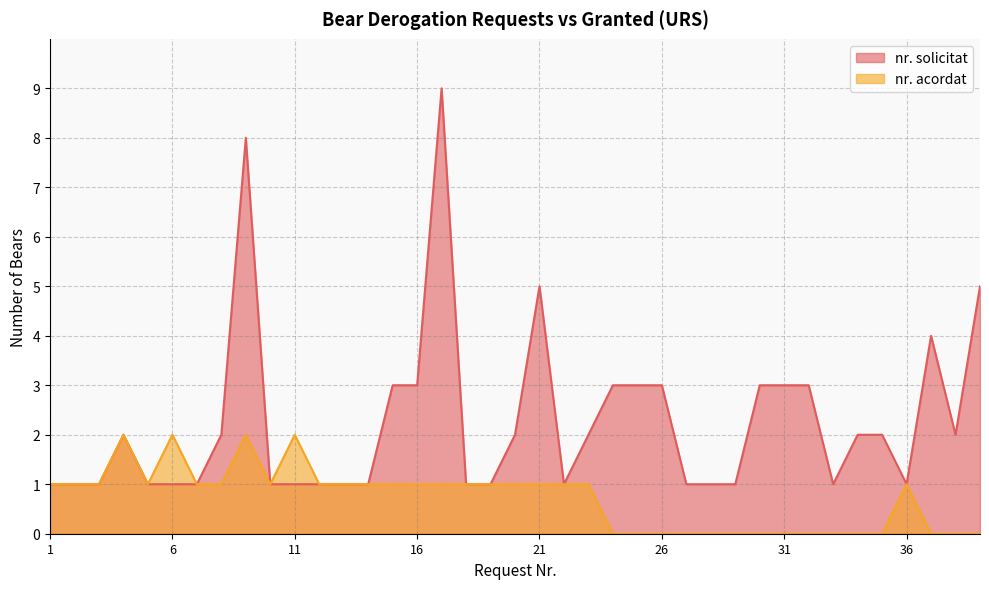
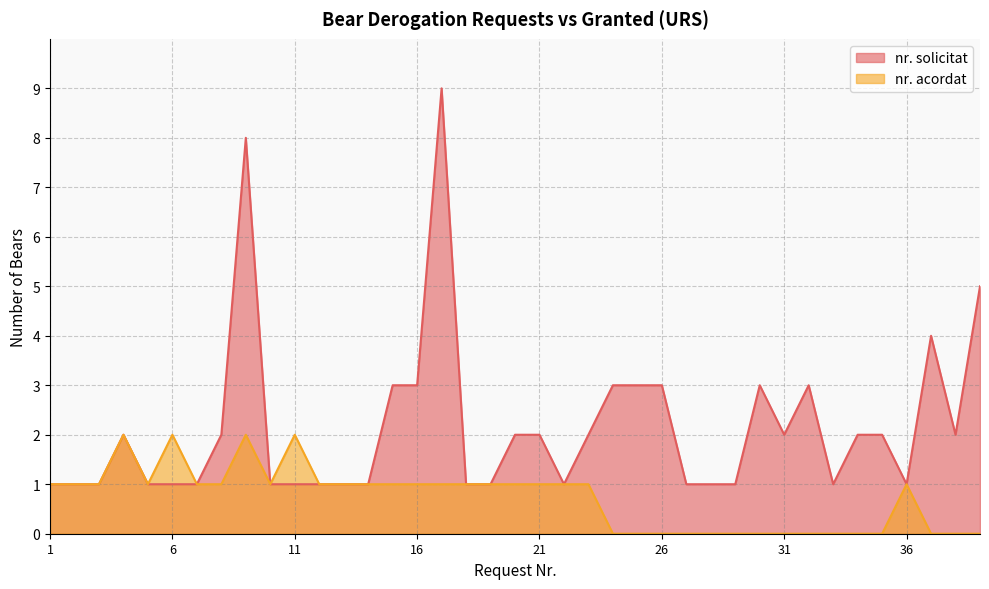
nr. solicitat, 21: 5 -> 2
nr. solicitat, 31: 3 -> 2
